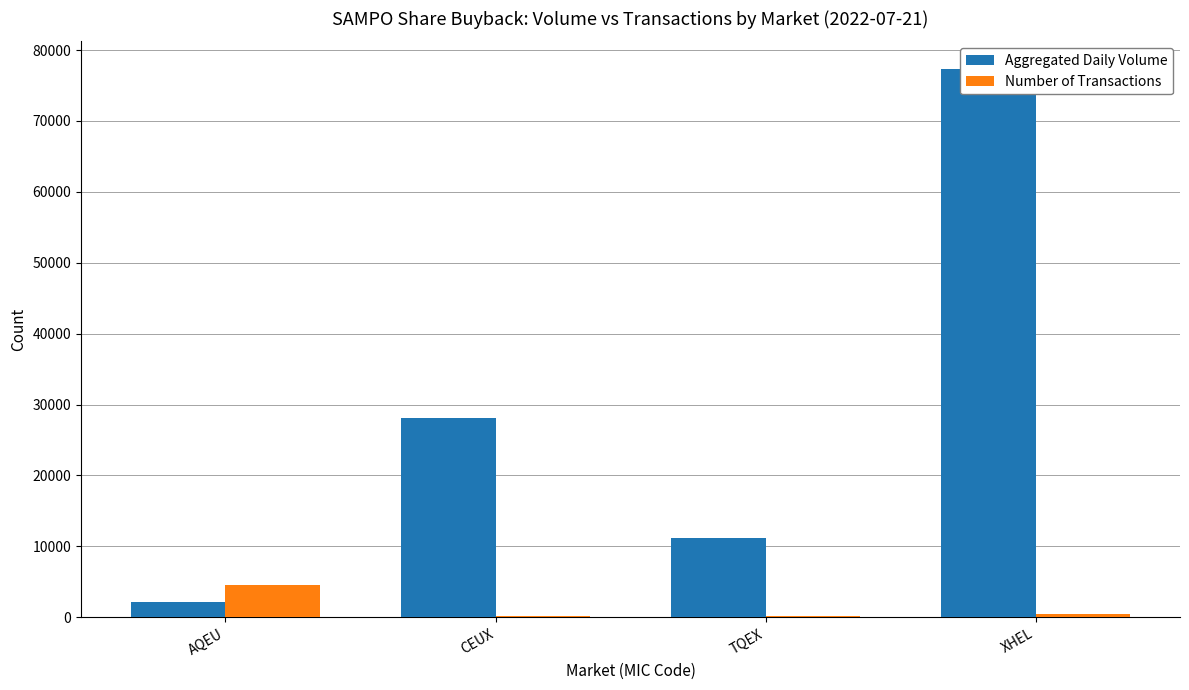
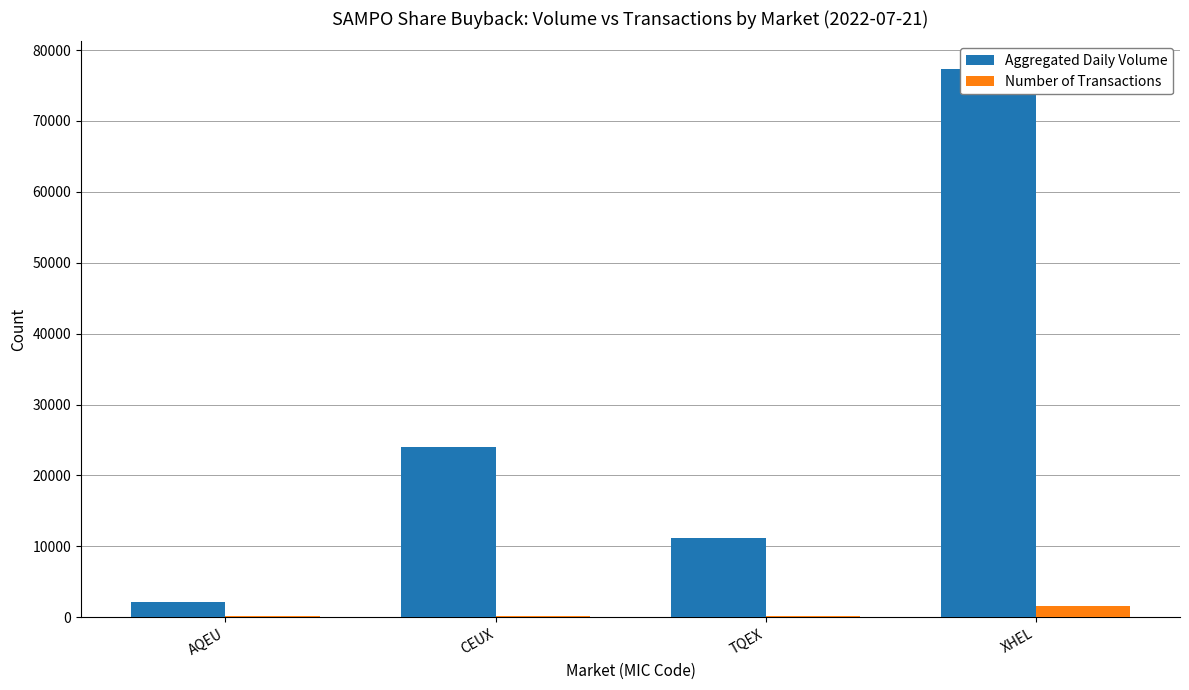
Number of Transactions, AQEU: 5000 -> 0
Aggregated Daily Volume, CEUX: 28000 -> 24000
Number of Transactions, XHEL: 0 -> 2000
